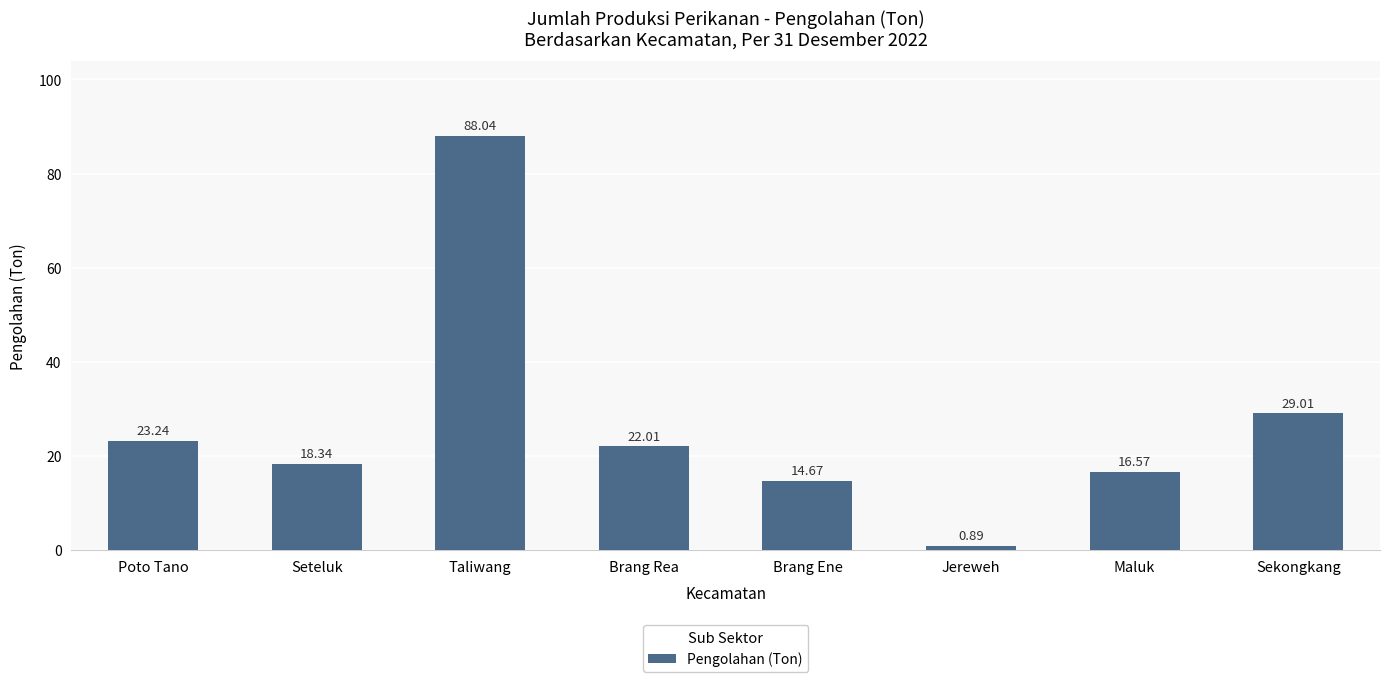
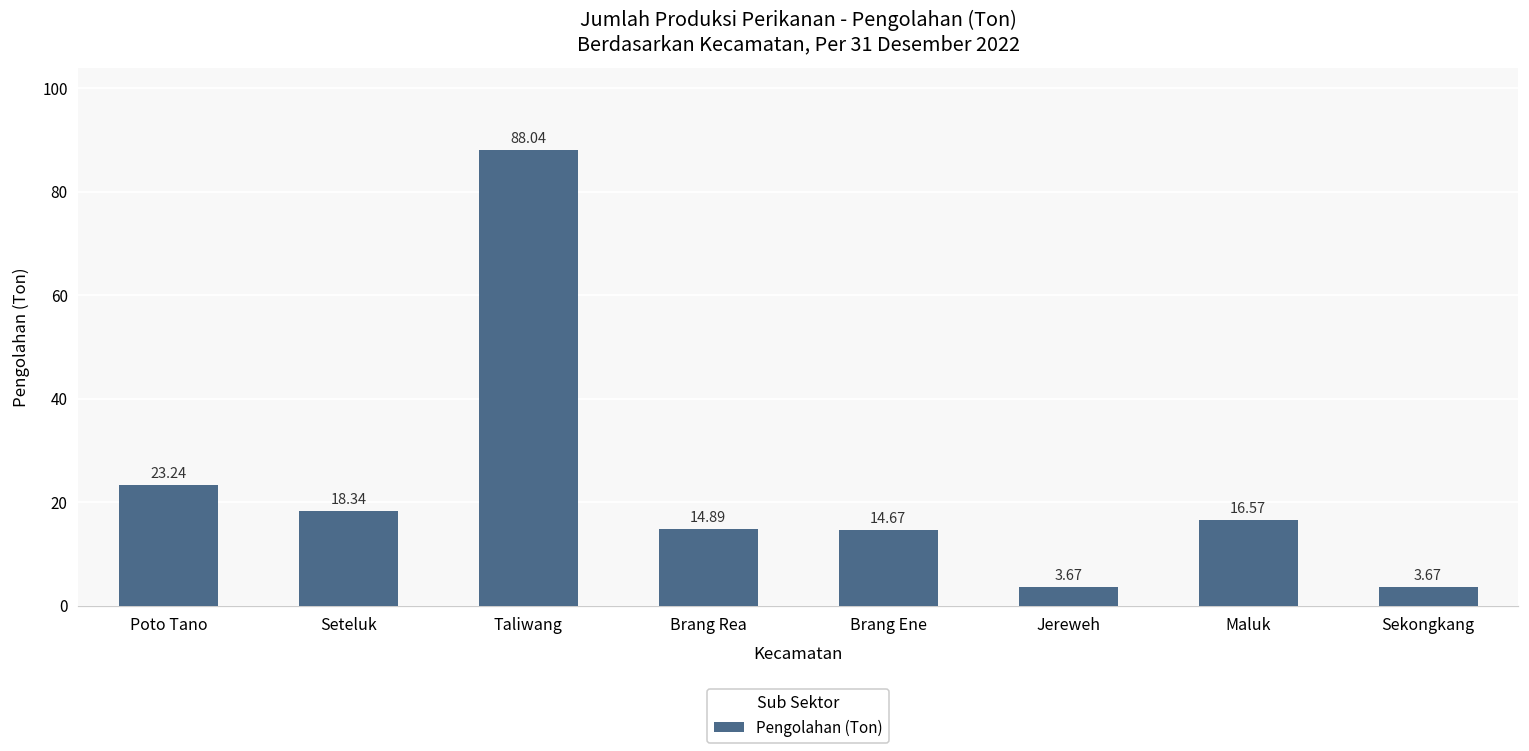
Brang Rea: 22.01 -> 14.89
Jereweh: 0.89 -> 3.67
Sekongkang: 29.01 -> 3.67
